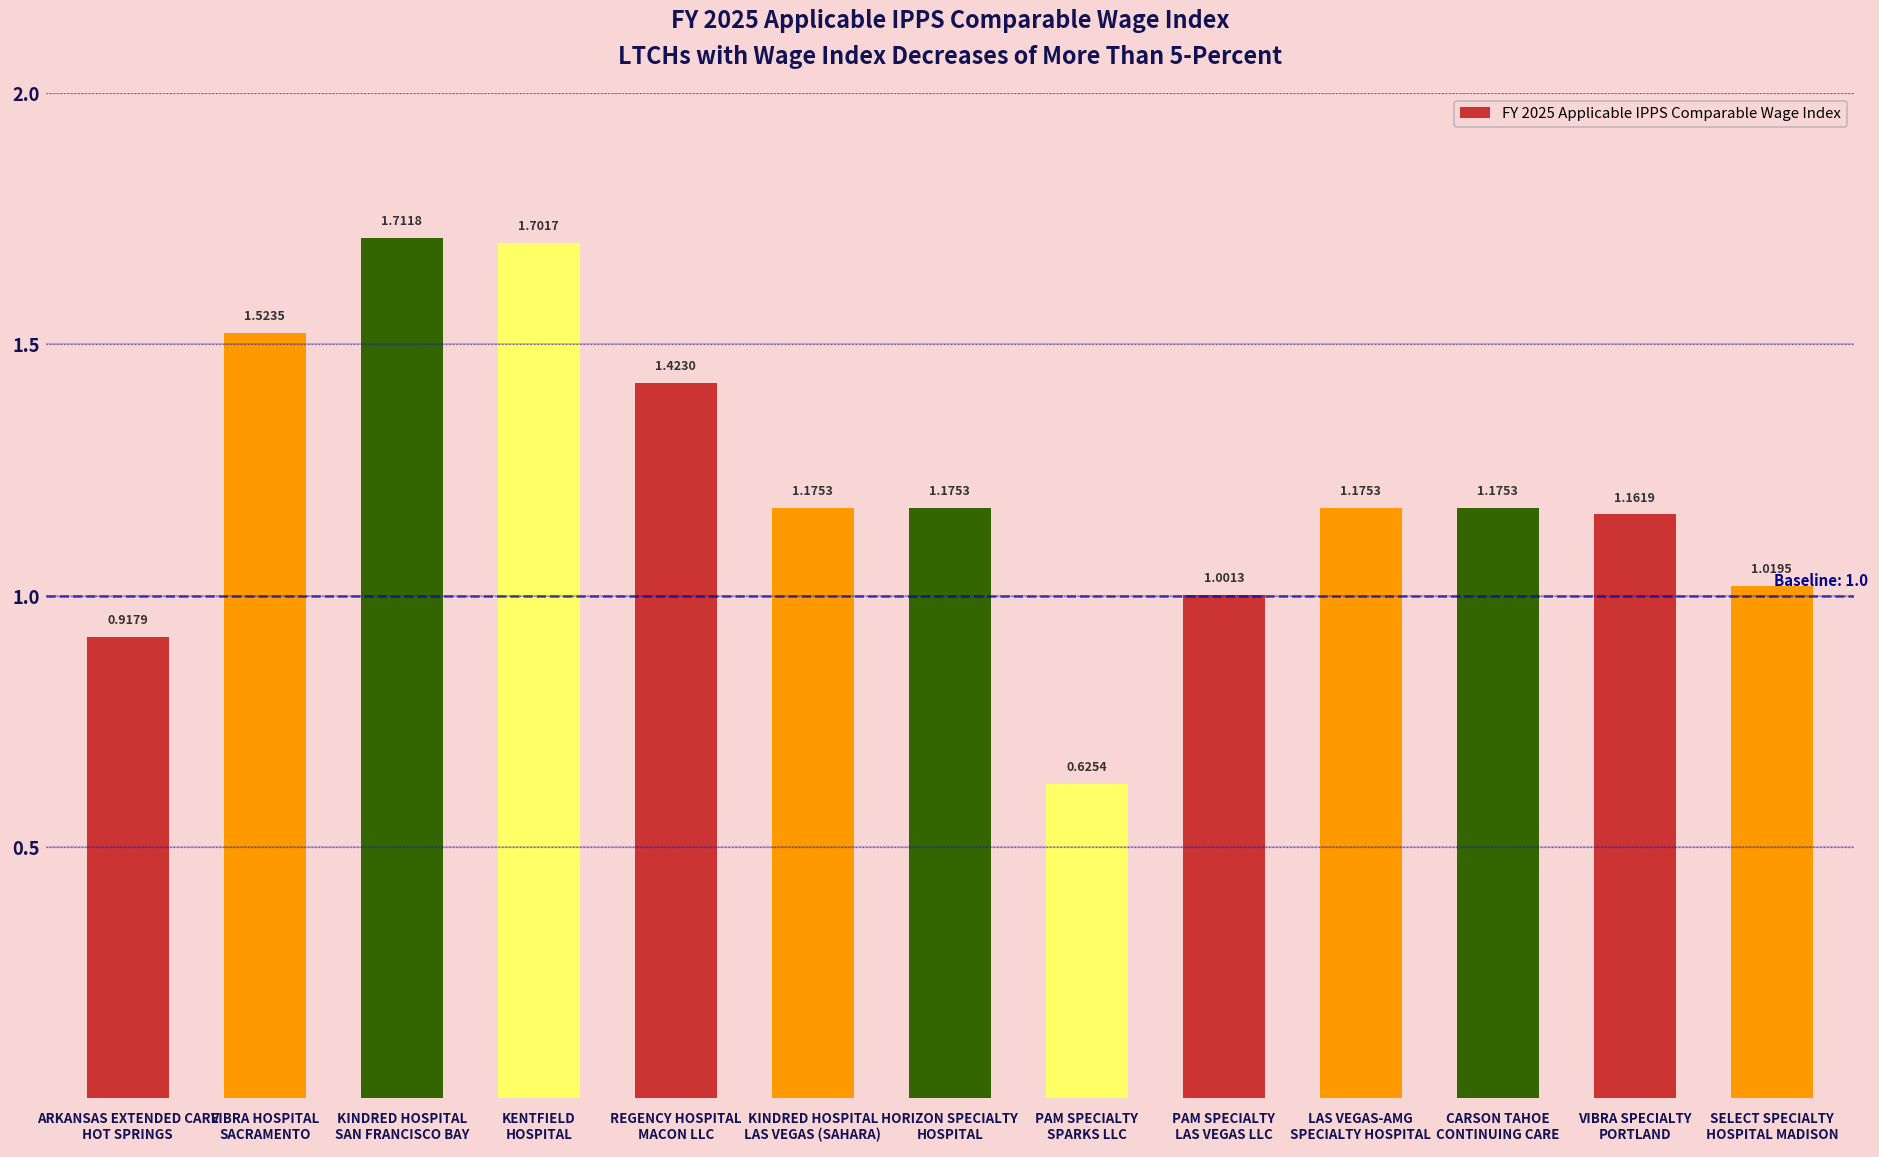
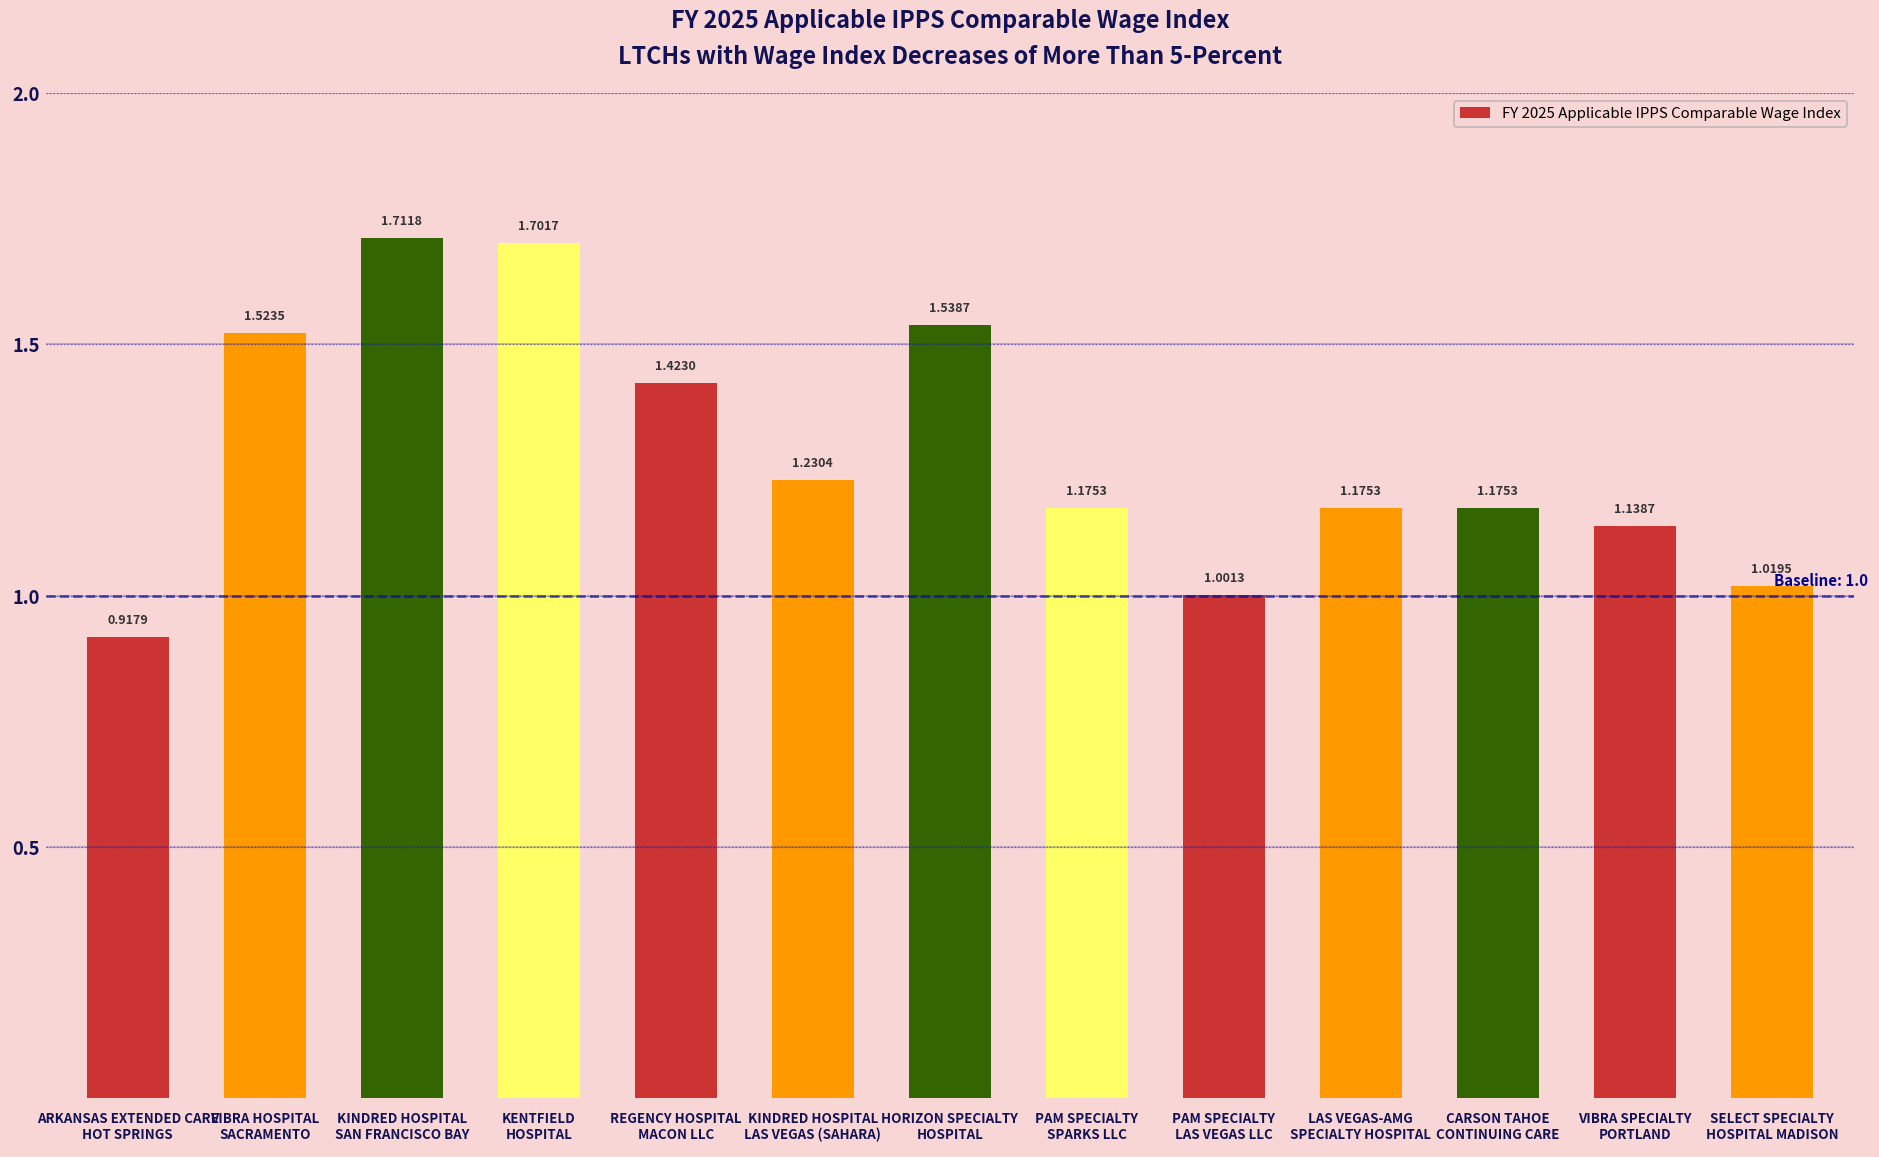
KINDRED HOSPITAL LAS VEGAS (SAHARA): 1.1753 -> 1.2304
HORIZON SPECIALTY HOSPITAL: 1.1753 -> 1.5387
PAM SPECIALTY SPARKS LLC: 0.6254 -> 1.1753
VIBRA SPECIALTY PORTLAND: 1.1619 -> 1.1387
